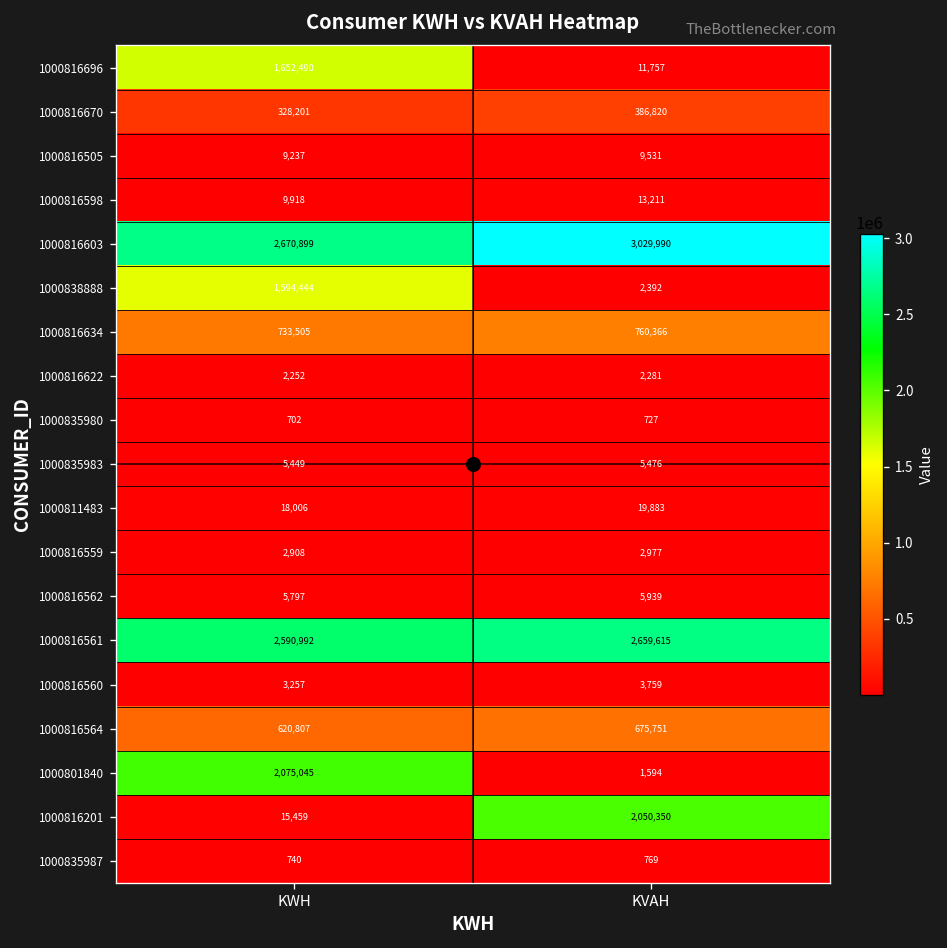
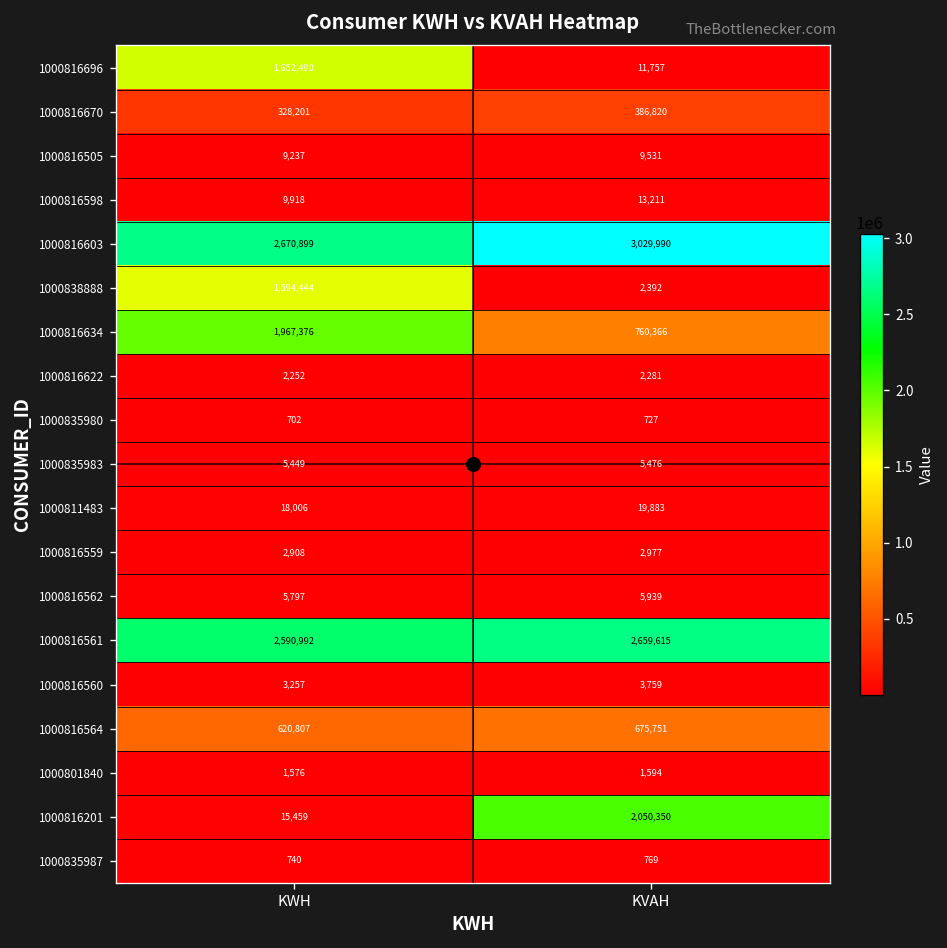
1000816634, KWH: 733,505 -> 1,967,376
1000801840, KWH: 2,075,045 -> 1,576
